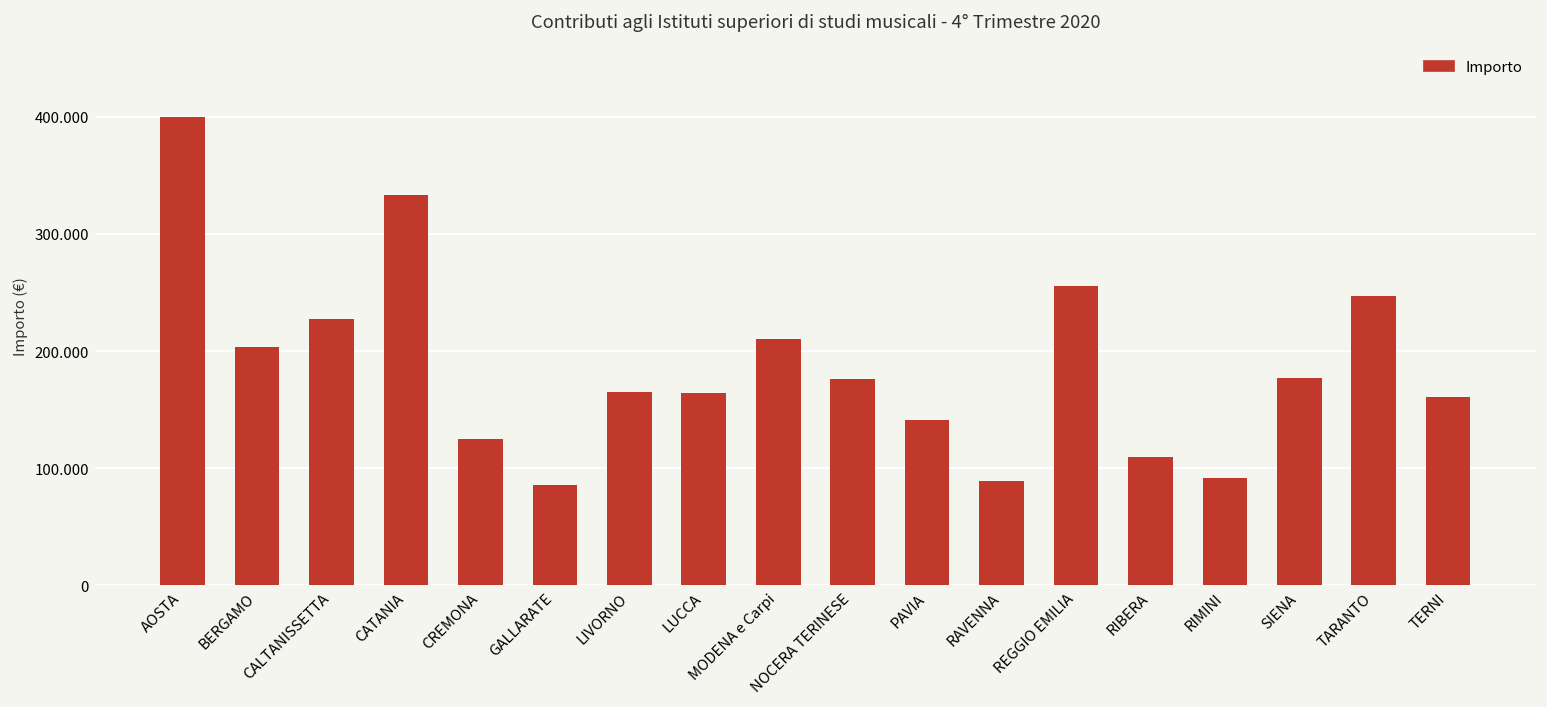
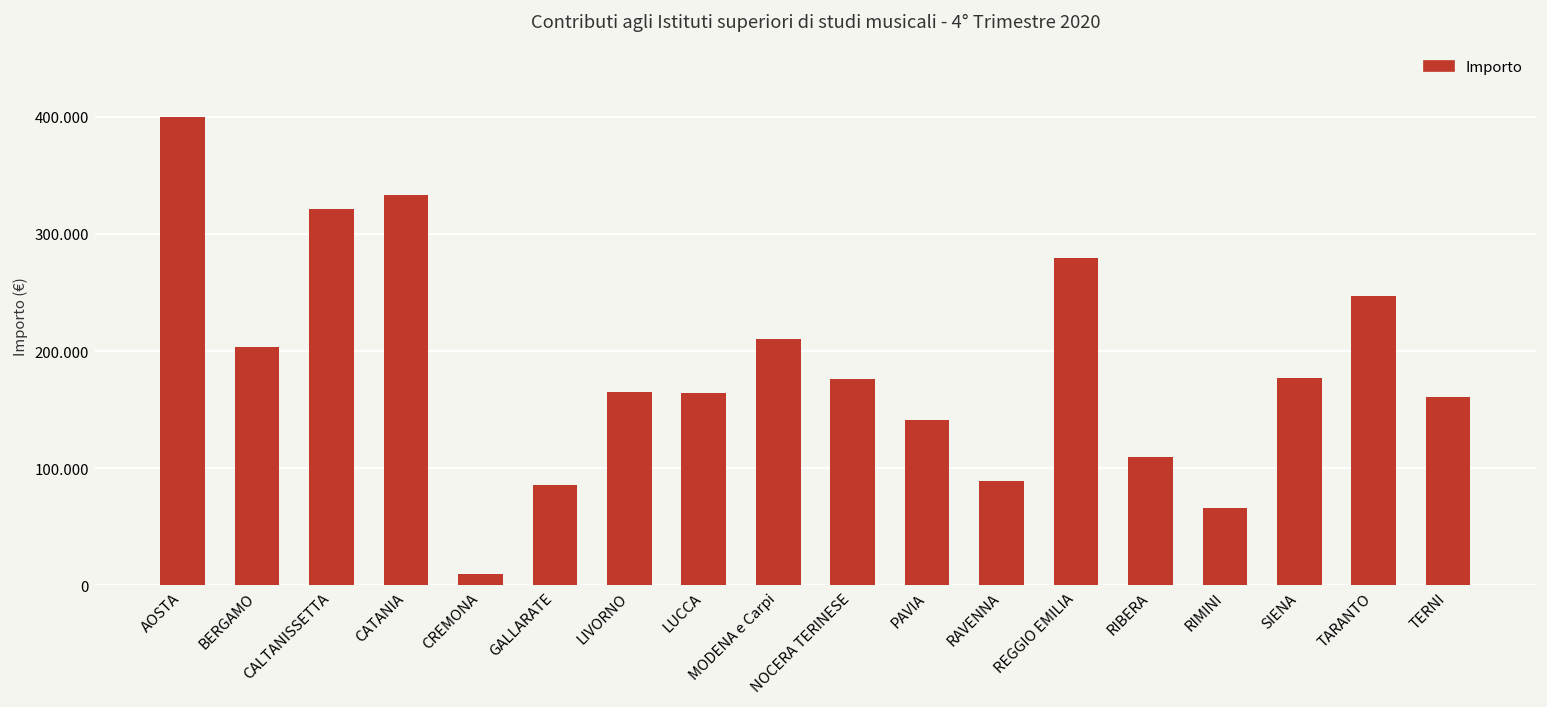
CALTANISSETTA: 230 -> 320
CREMONA: 120 -> 10
REGGIO EMILIA: 260 -> 280
RIMINI: 90 -> 70
